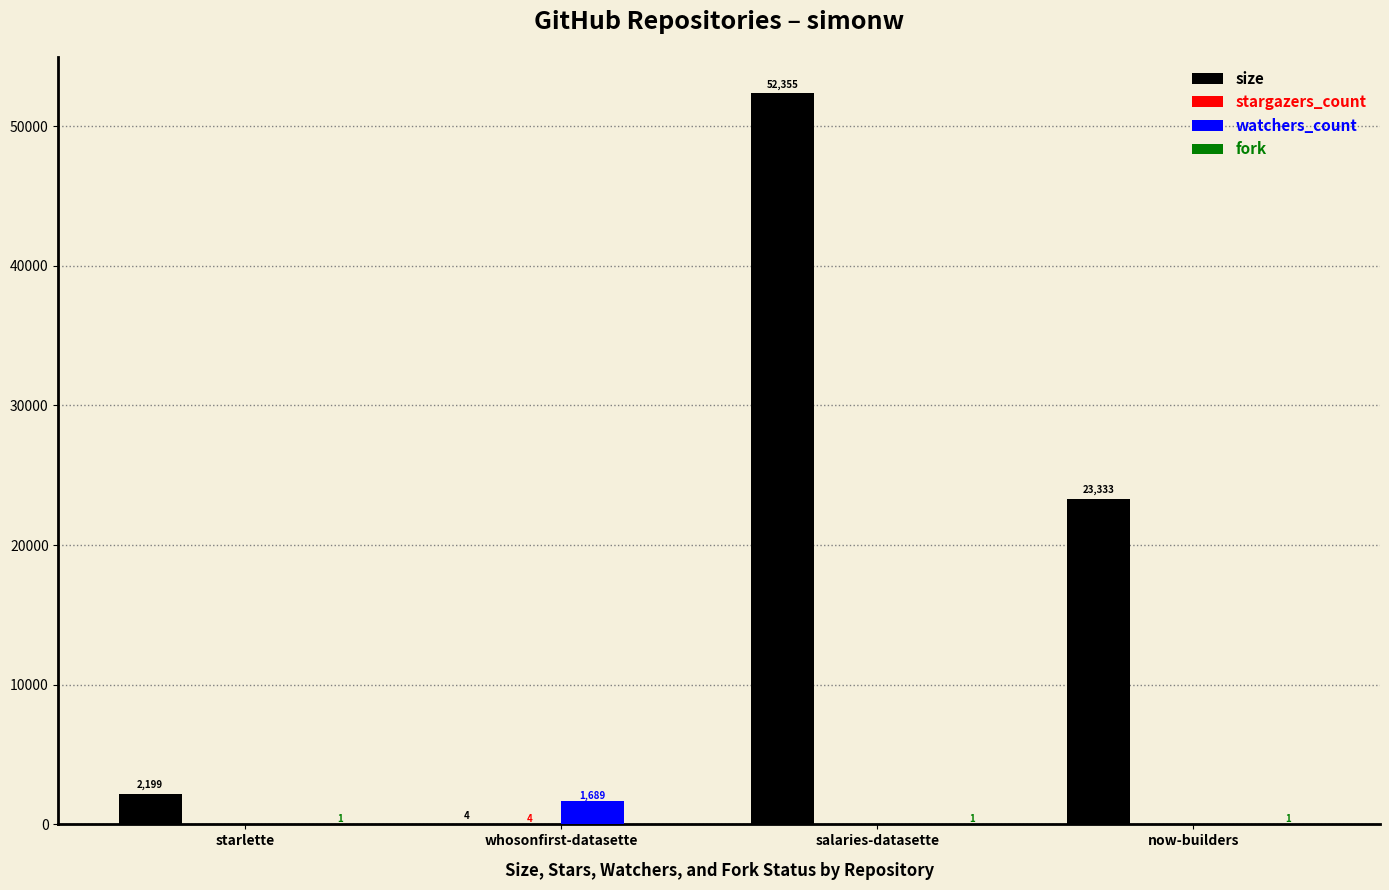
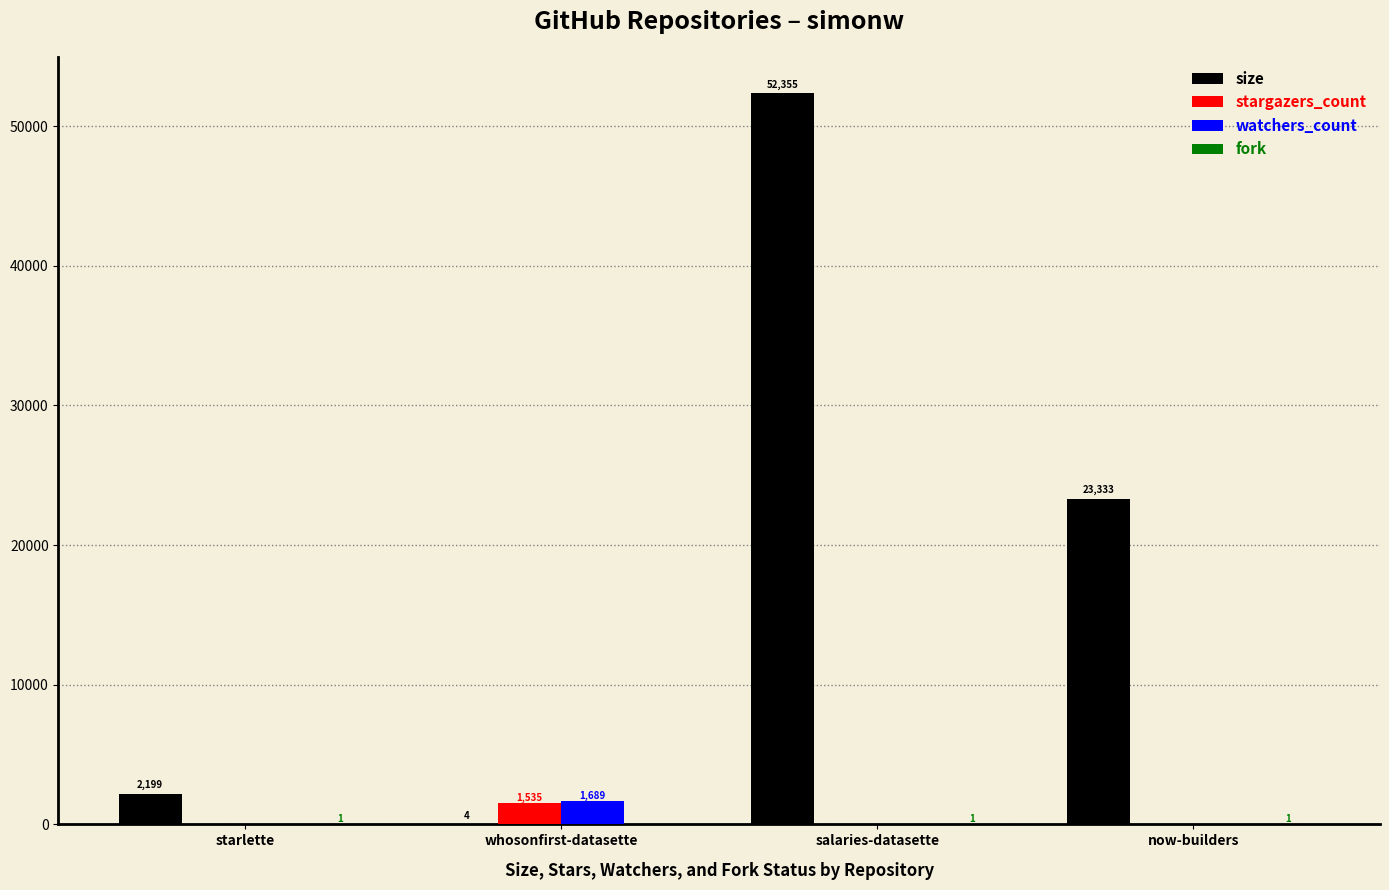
stargazers_count, whosonfirst-datasette: 4 -> 1,535
